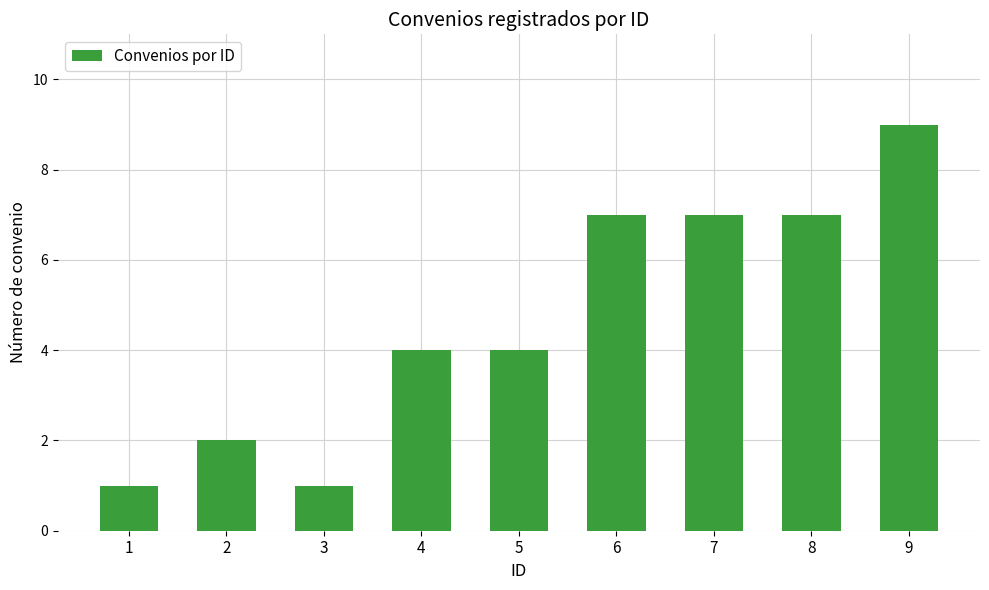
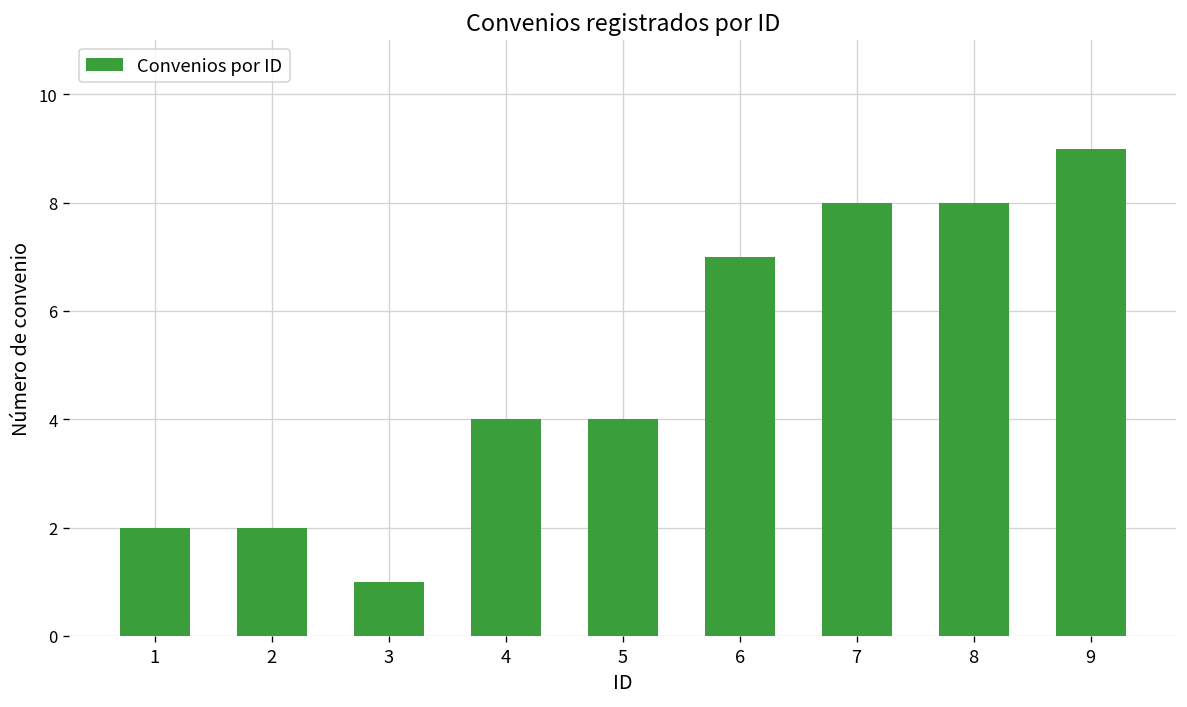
1: 1 -> 2
7: 7 -> 8
8: 7 -> 8
